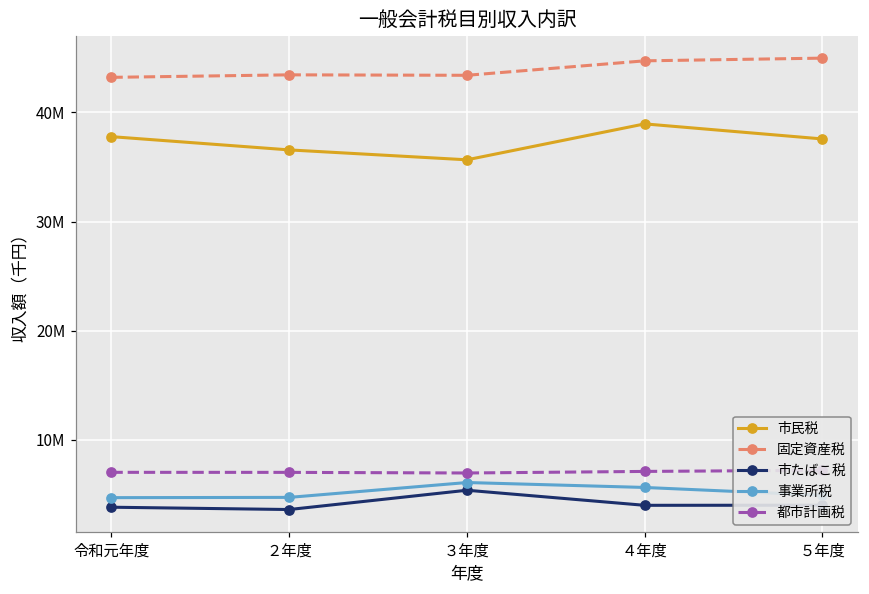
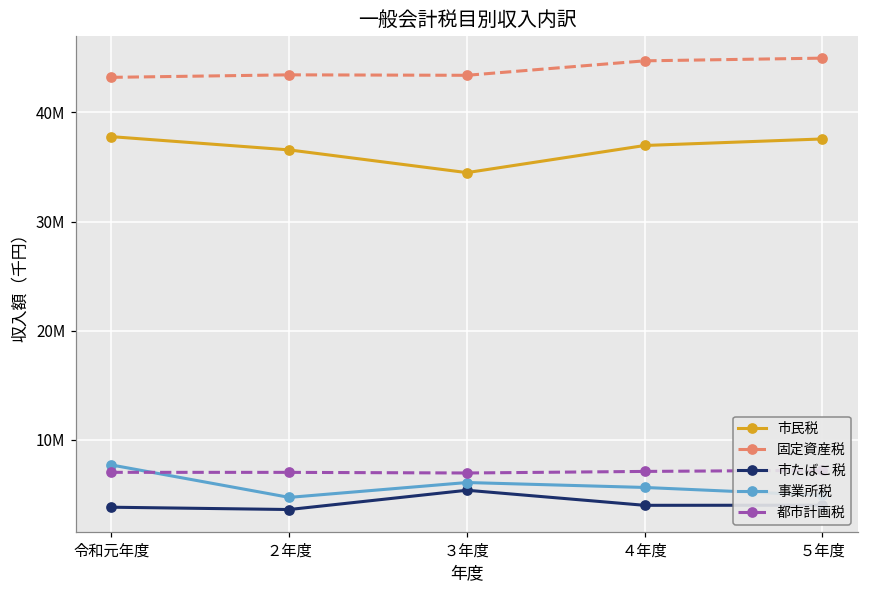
事業所税, 令和元年度: 5000000 -> 8000000
市民税, ３年度: 36000000 -> 34000000
市民税, ４年度: 39000000 -> 37000000
